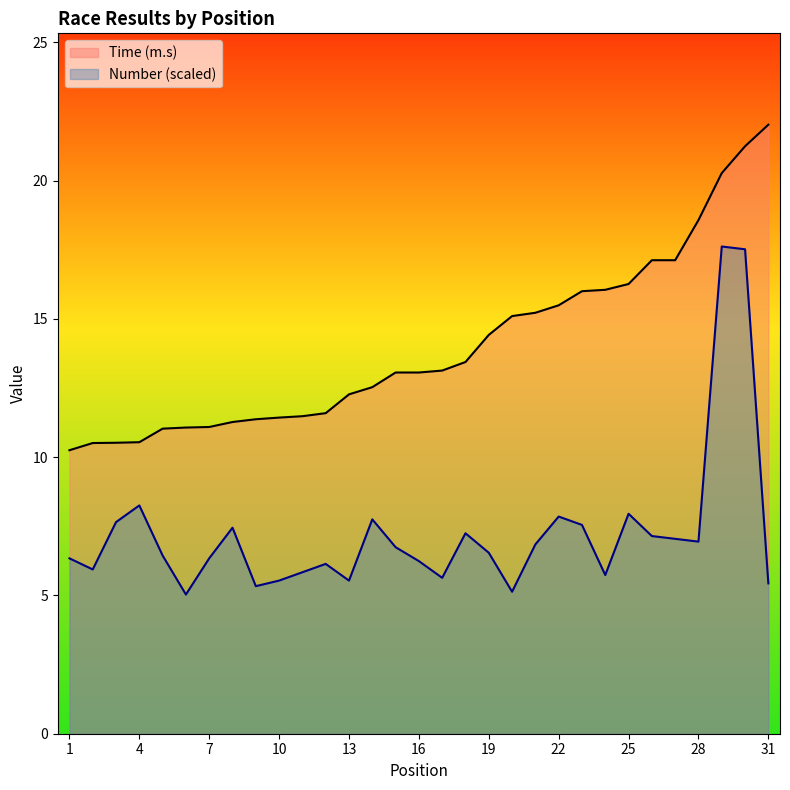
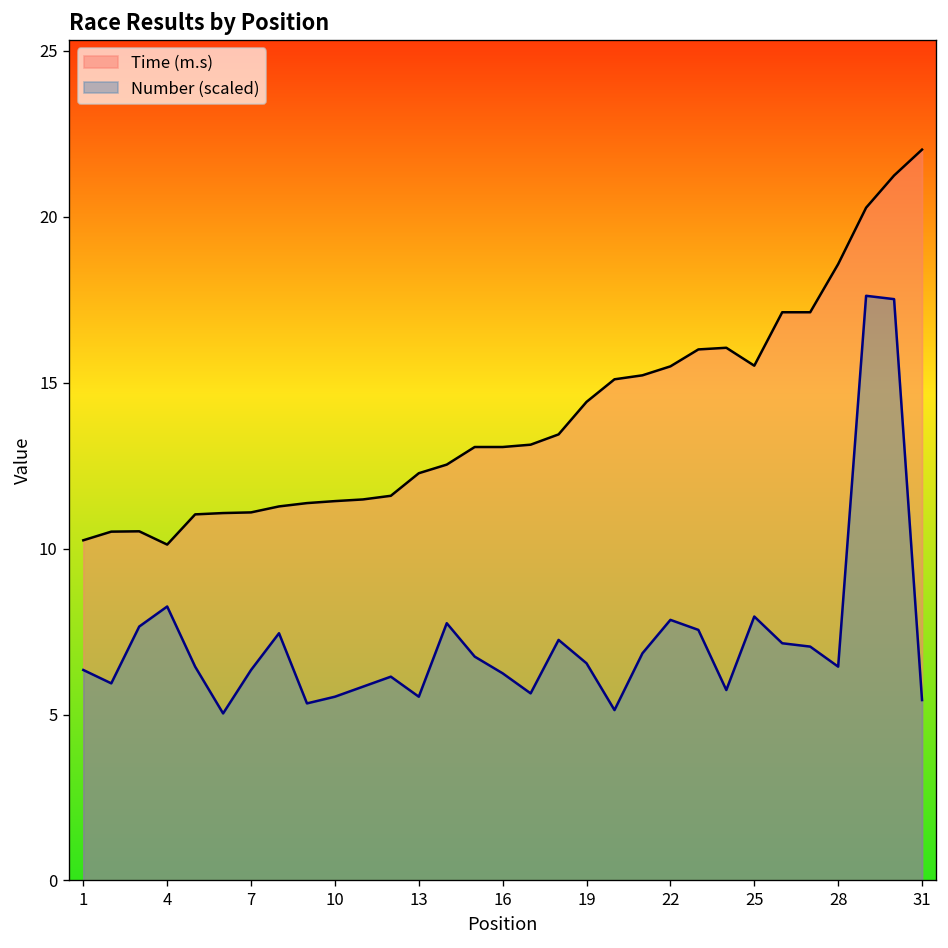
Time (m.s), 4: 10.5 -> 10.1
Time (m.s), 25: 16.3 -> 15.5
Number (scaled), 28: 6.9 -> 6.4
